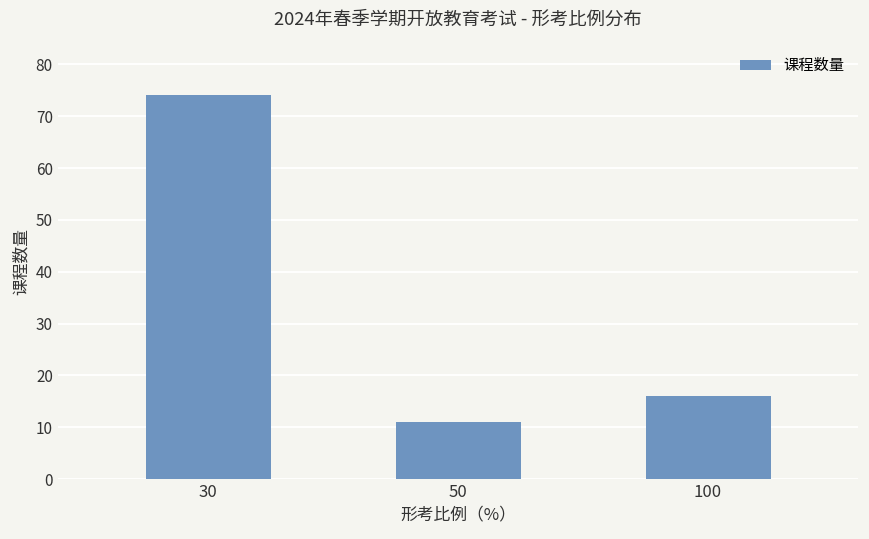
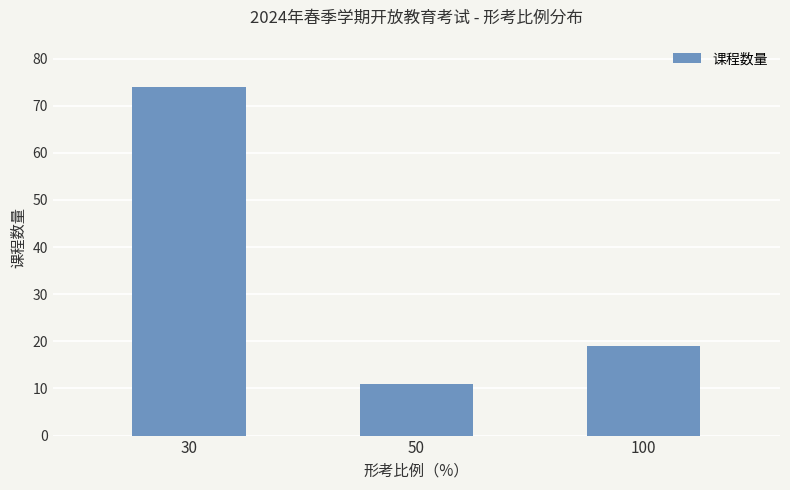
100: 16 -> 19
